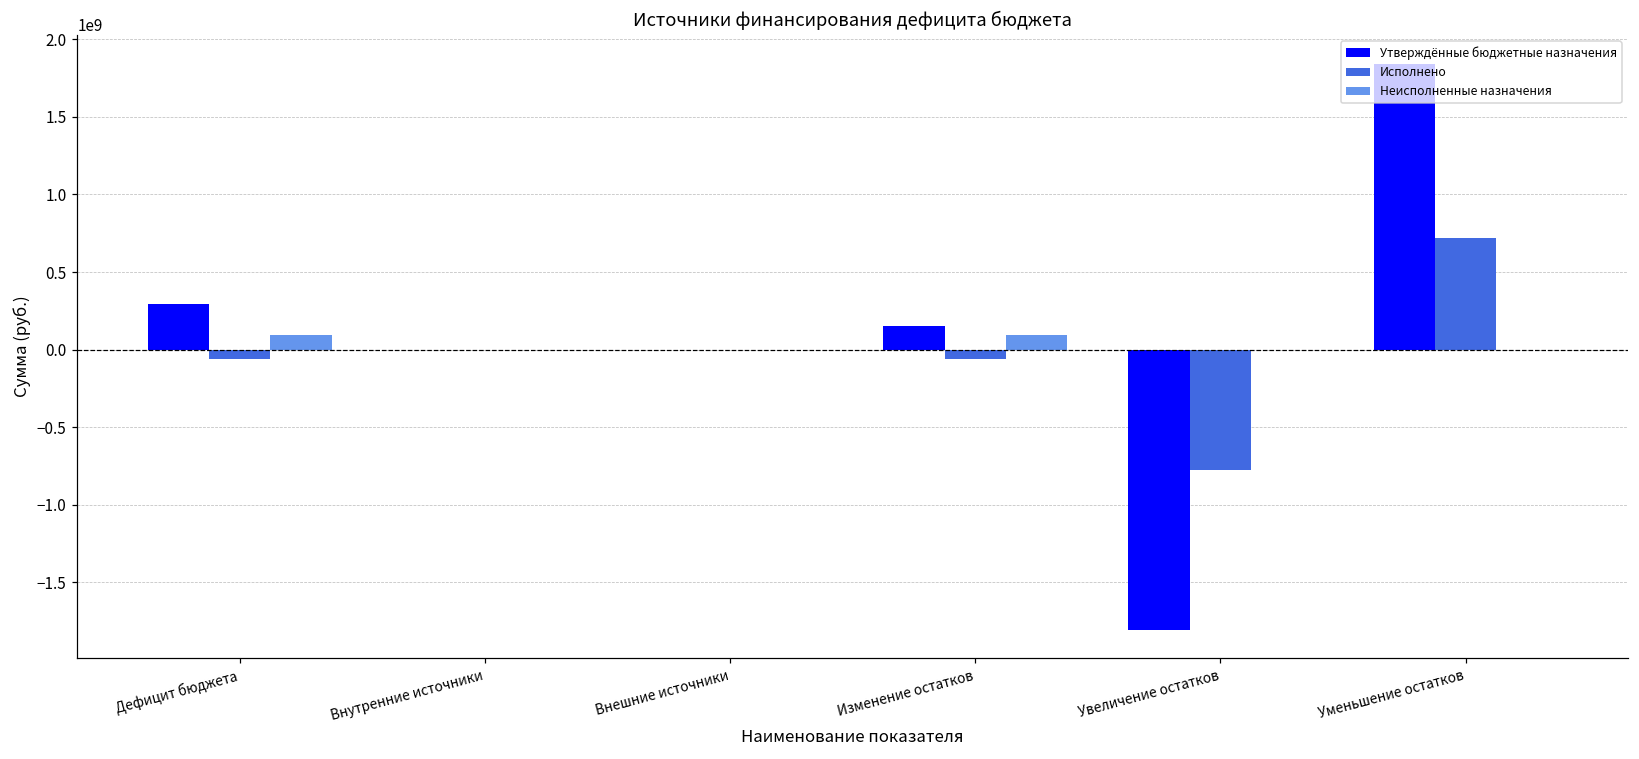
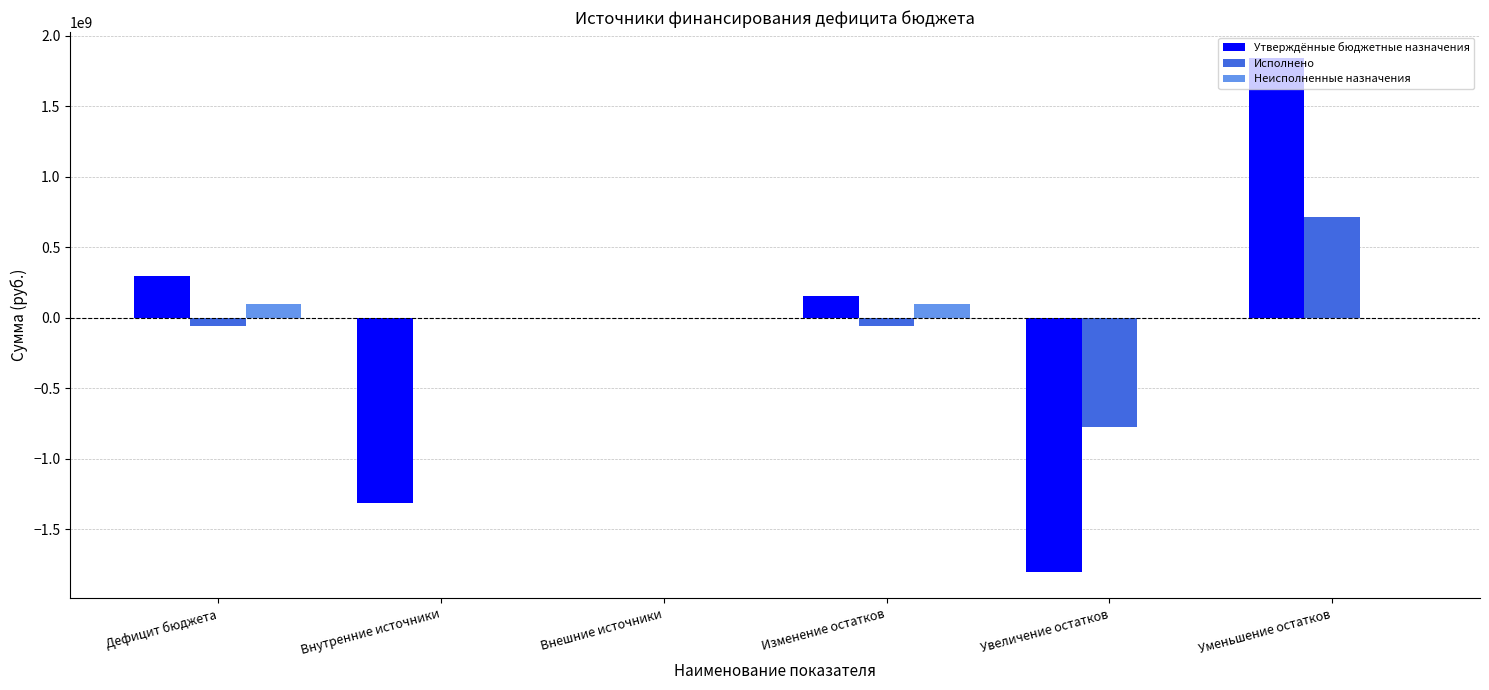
Утверждённые бюджетные назначения, Внутренние источники: 0 -> -1320000000
